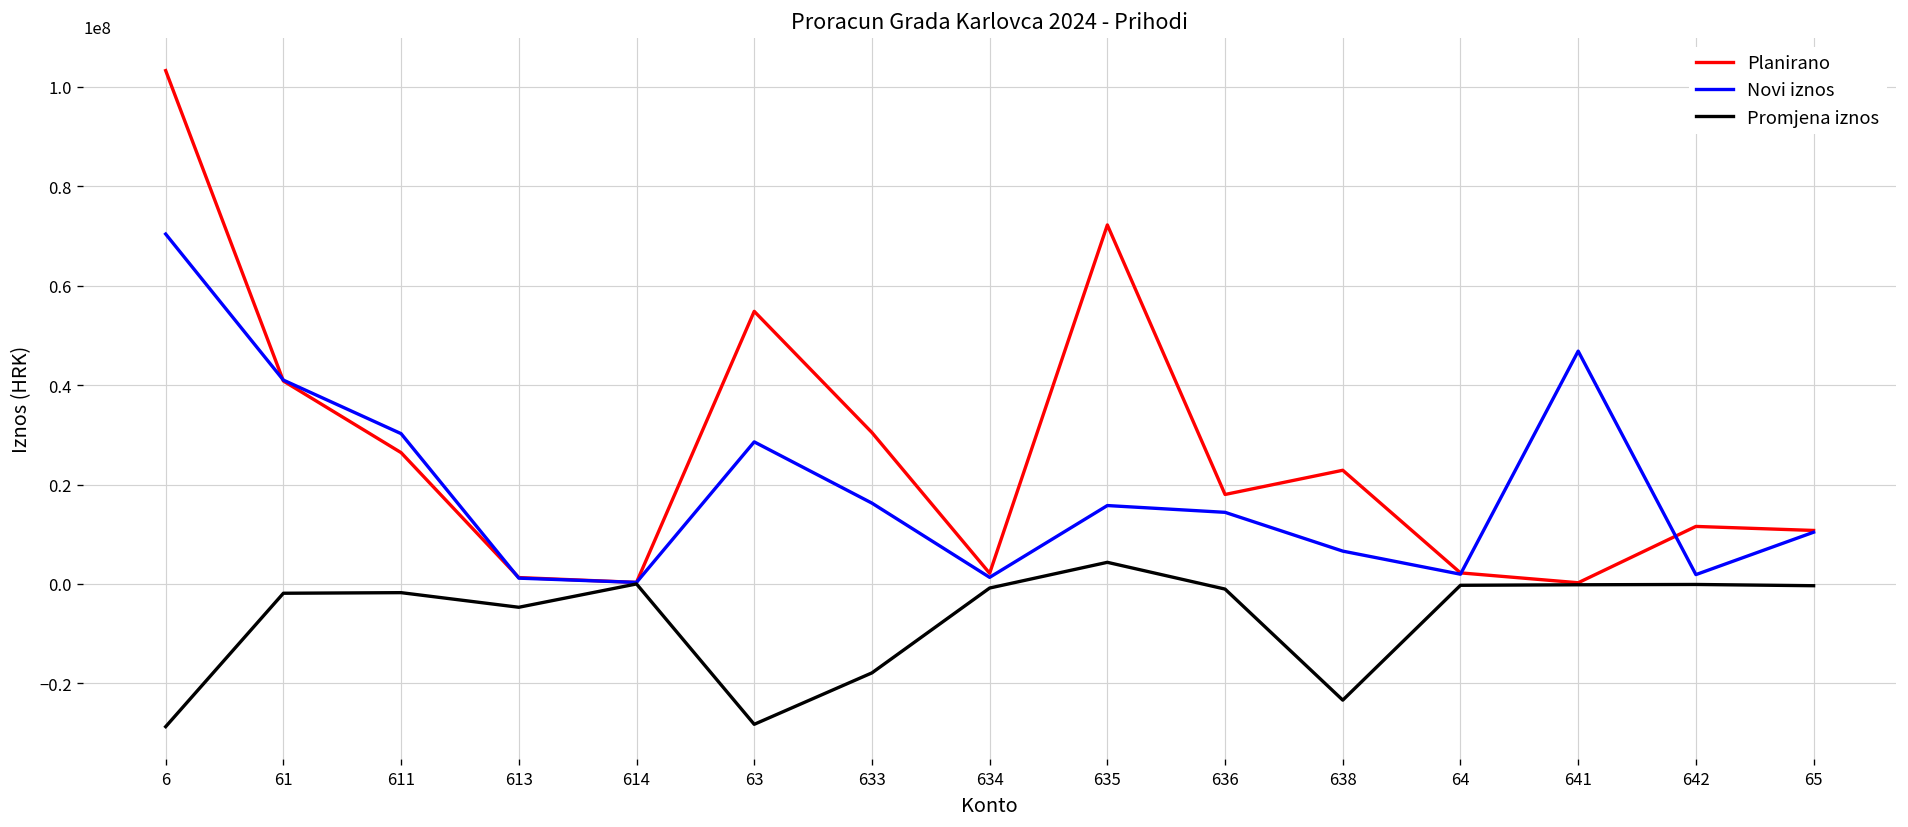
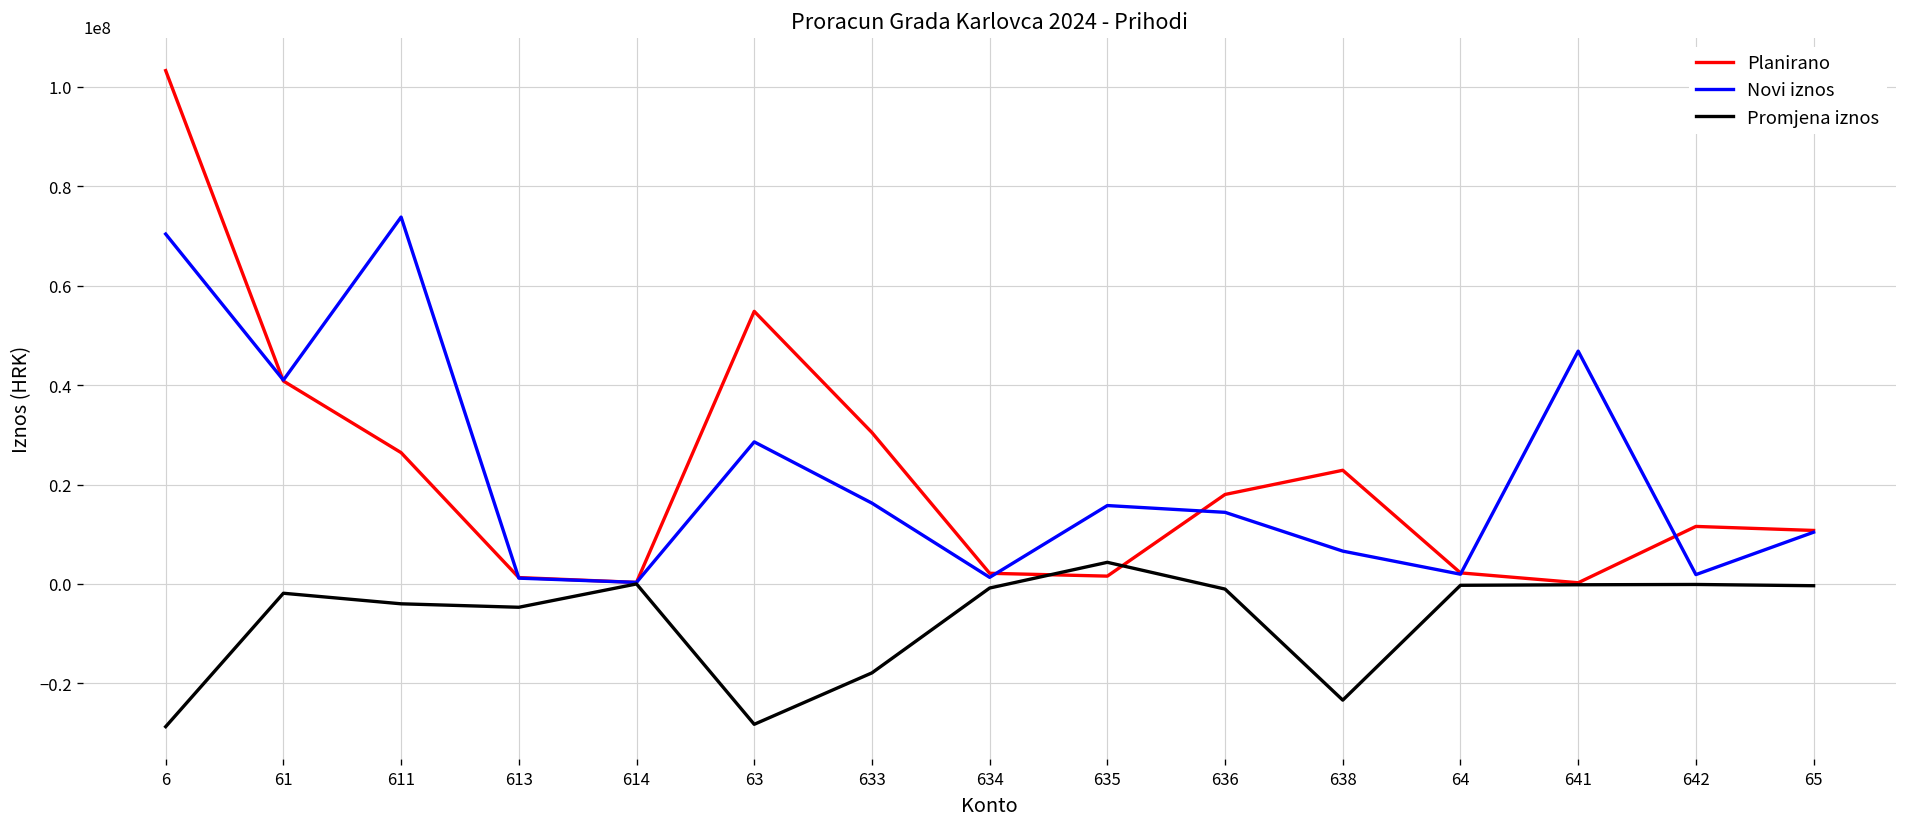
Novi iznos, 611: 30000000 -> 74000000
Promjena iznos, 611: -2000000 -> -4000000
Planirano, 635: 72000000 -> 2000000
